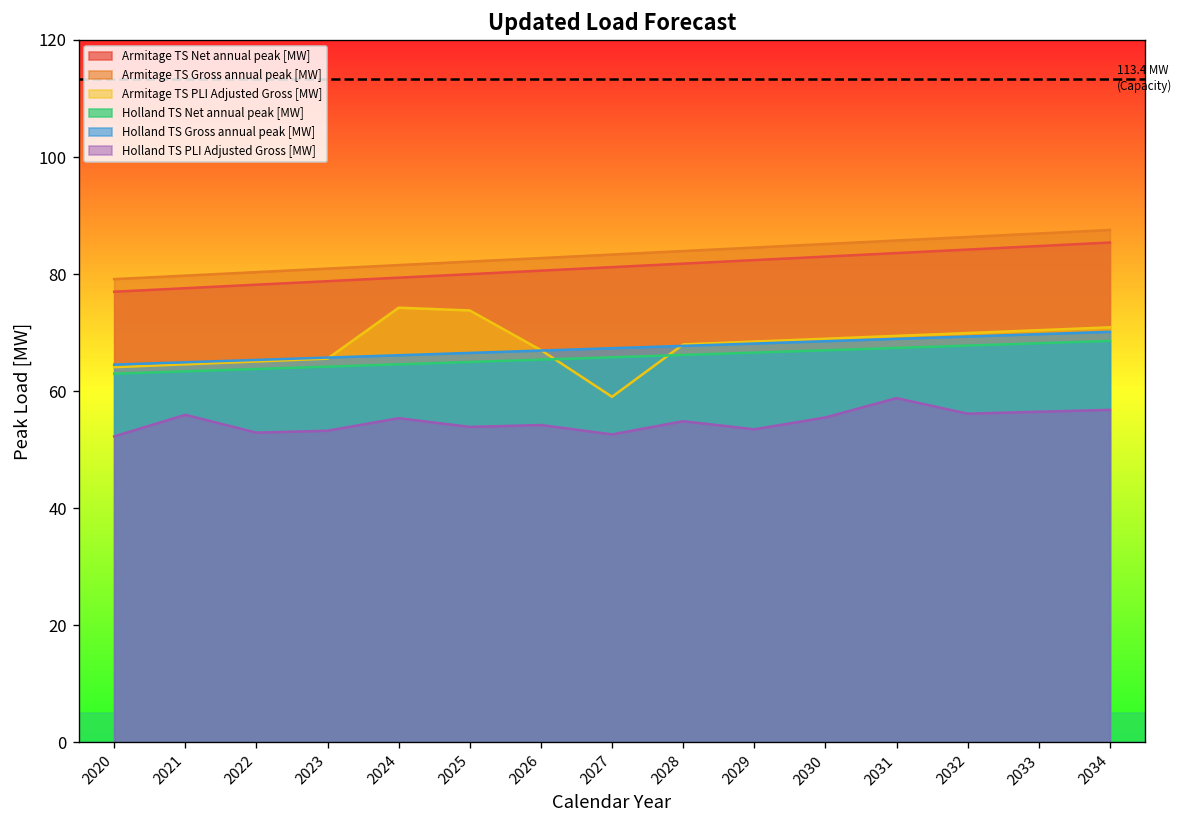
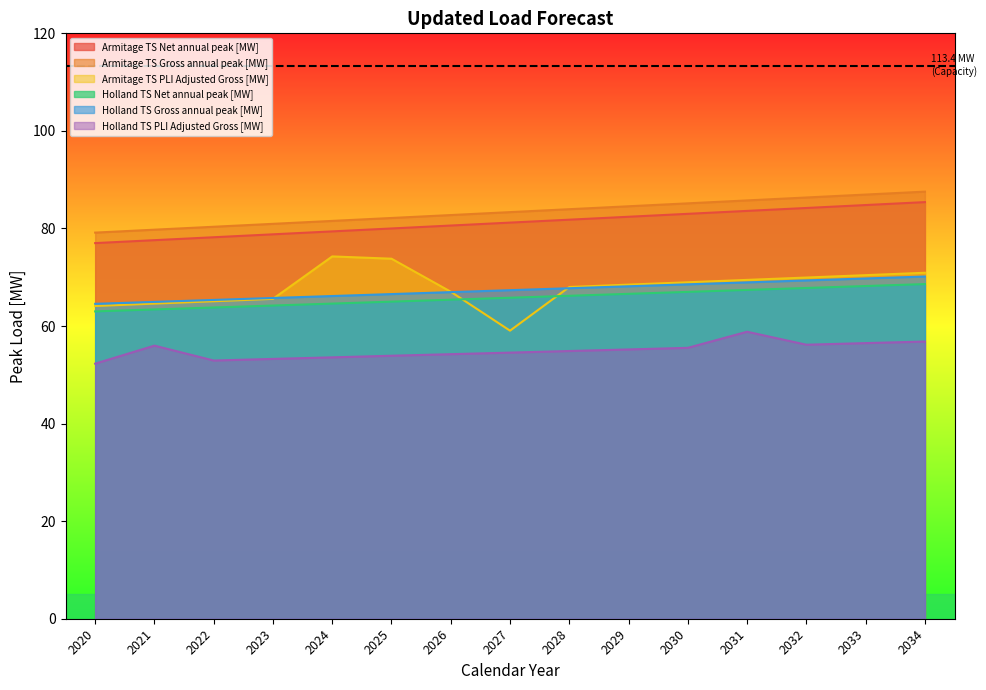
Holland TS PLI Adjusted Gross [MW], 2024: 55 -> 54
Holland TS PLI Adjusted Gross [MW], 2027: 53 -> 55
Holland TS PLI Adjusted Gross [MW], 2029: 54 -> 55
